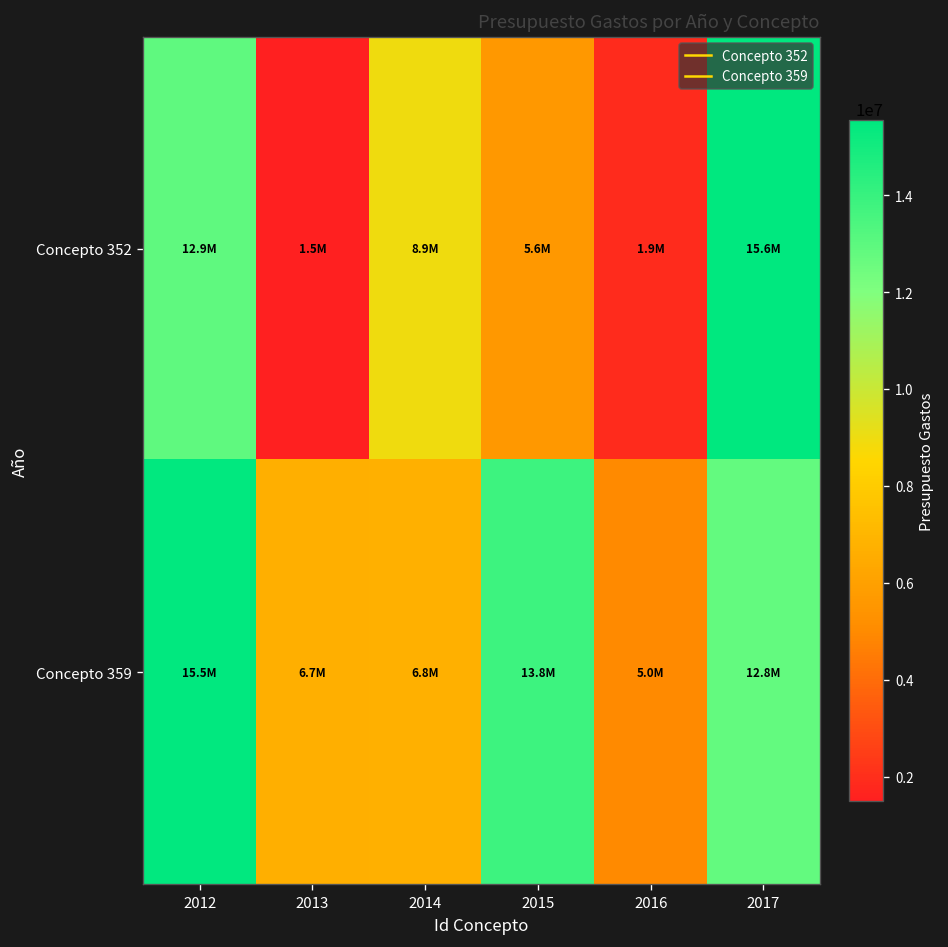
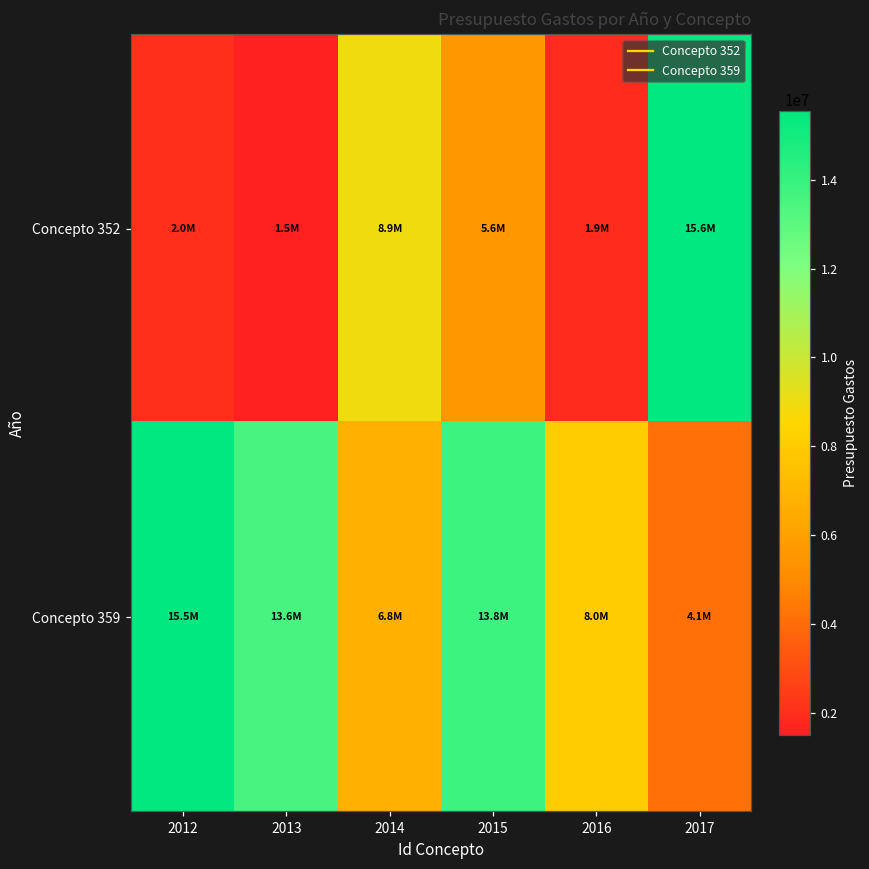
Concepto 352, 2012: 12.9M -> 2.0M
Concepto 359, 2013: 6.7M -> 13.6M
Concepto 359, 2016: 5.0M -> 8.0M
Concepto 359, 2017: 12.8M -> 4.1M
